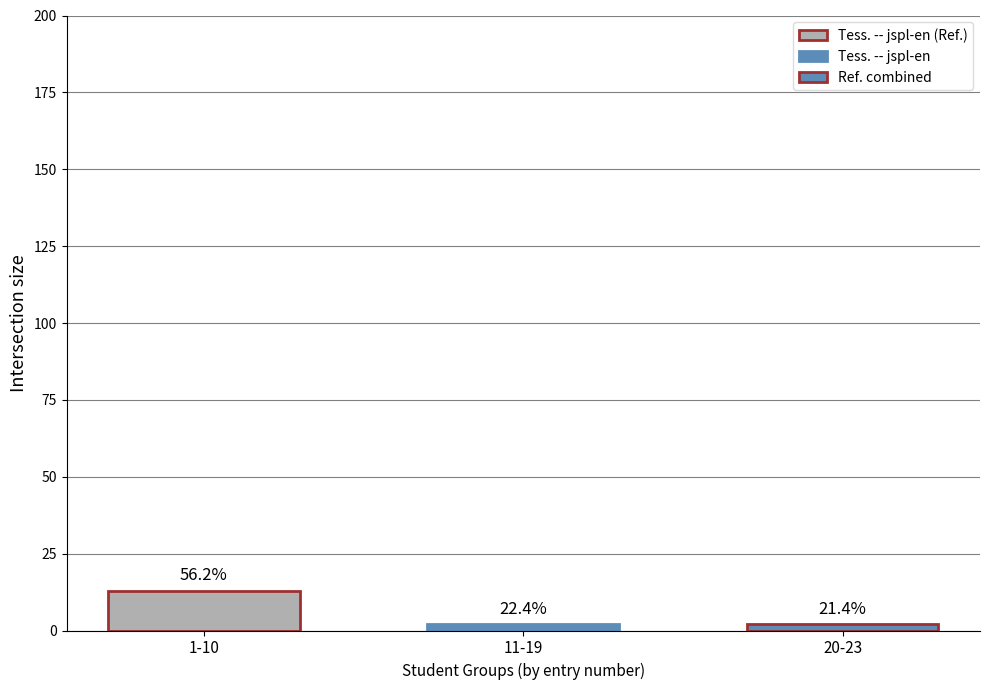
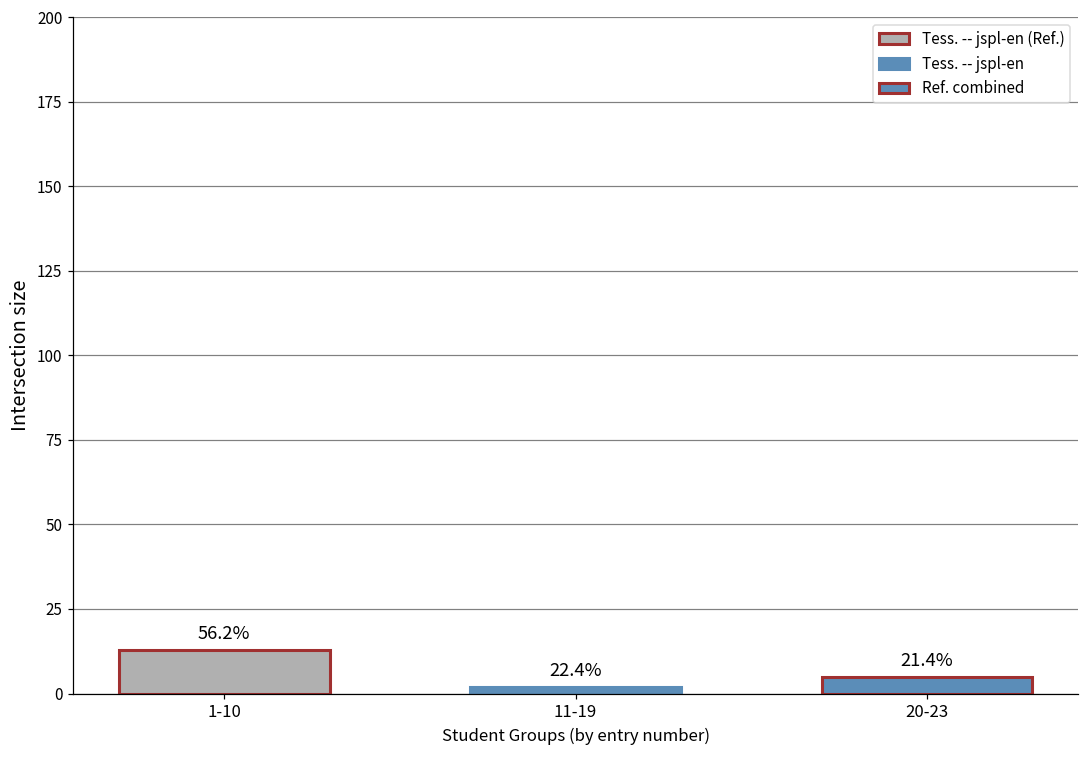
20-23: 2 -> 5
